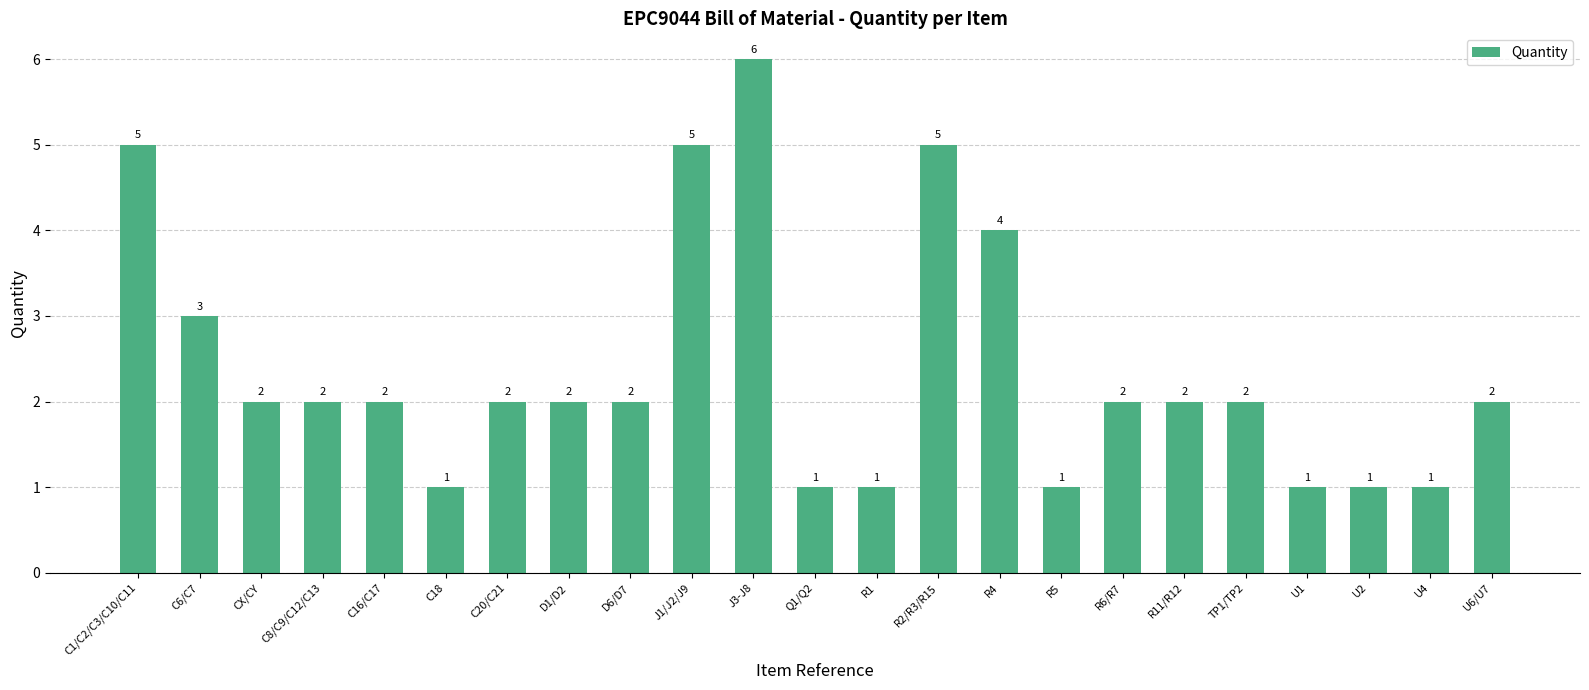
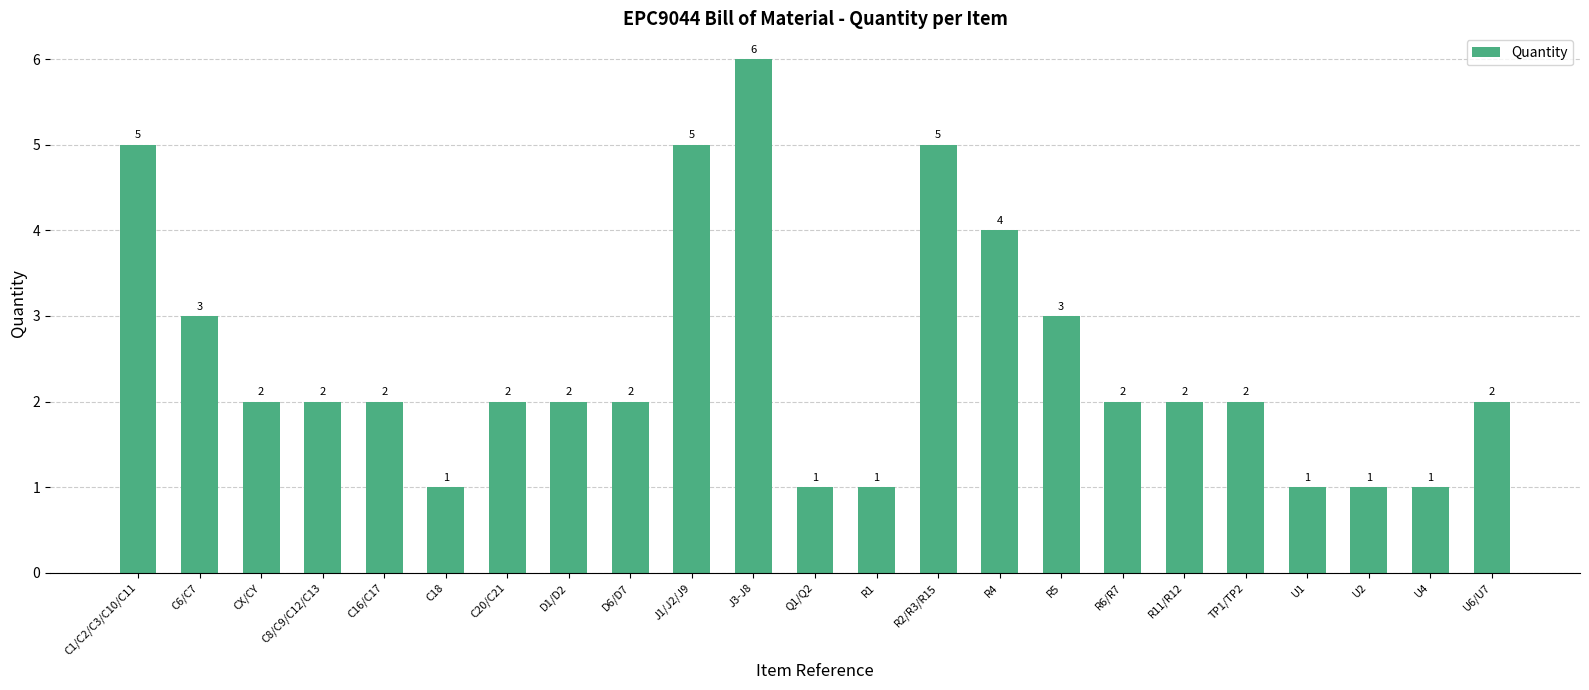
R5: 1 -> 3
